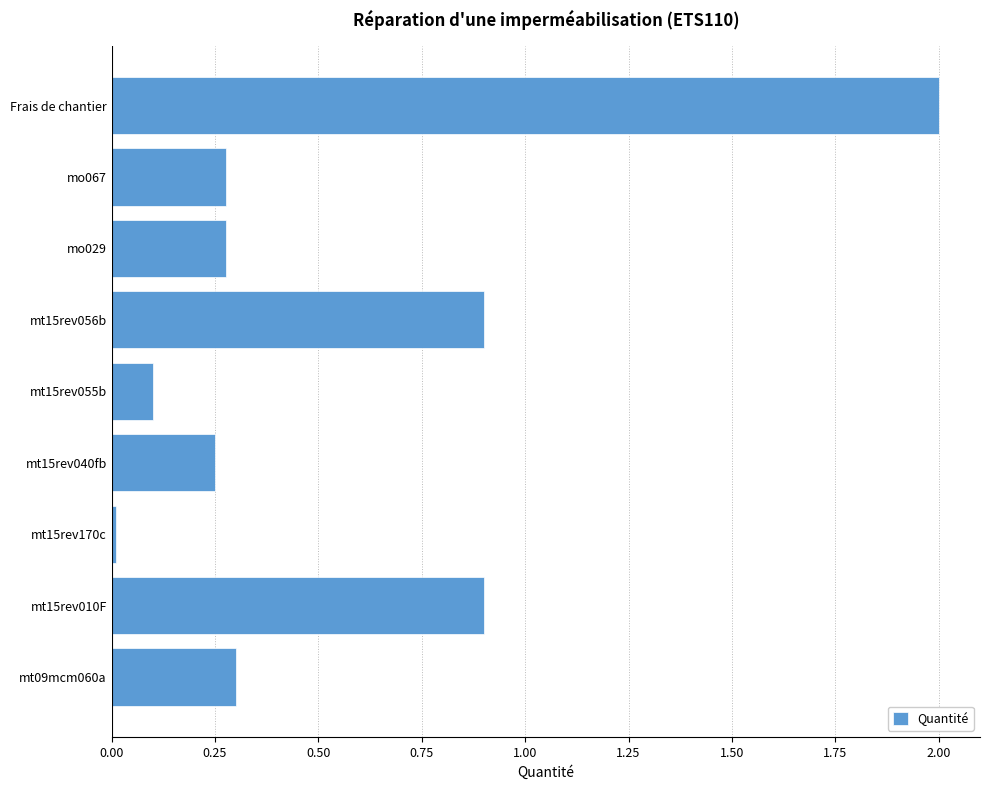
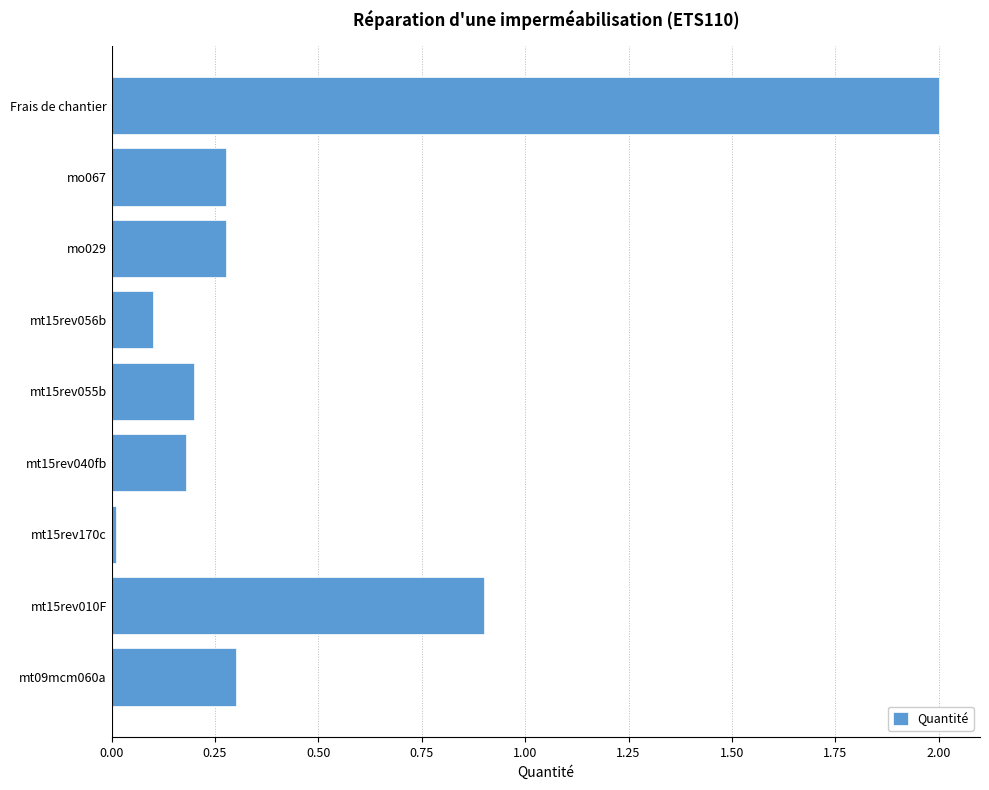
mt15rev056b: 0.9 -> 0.1
mt15rev055b: 0.1 -> 0.2
mt15rev040fb: 0.25 -> 0.18
